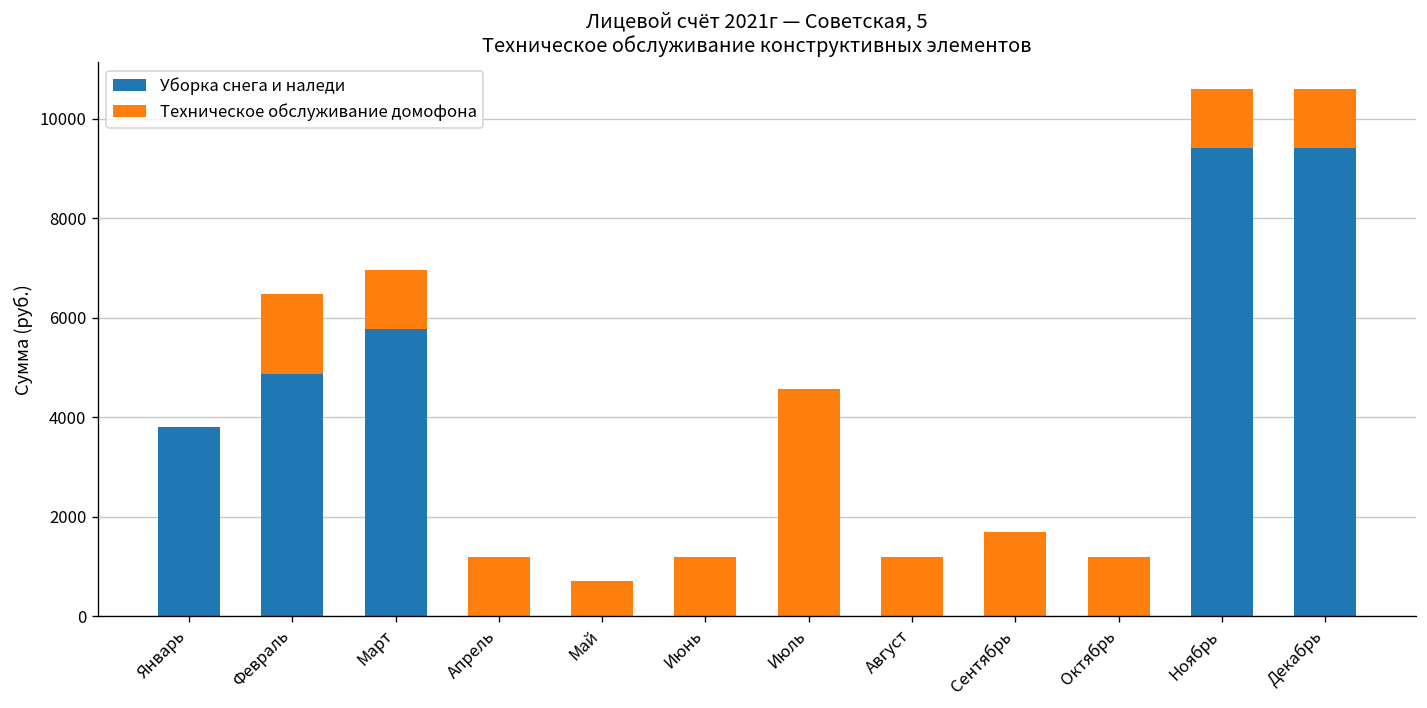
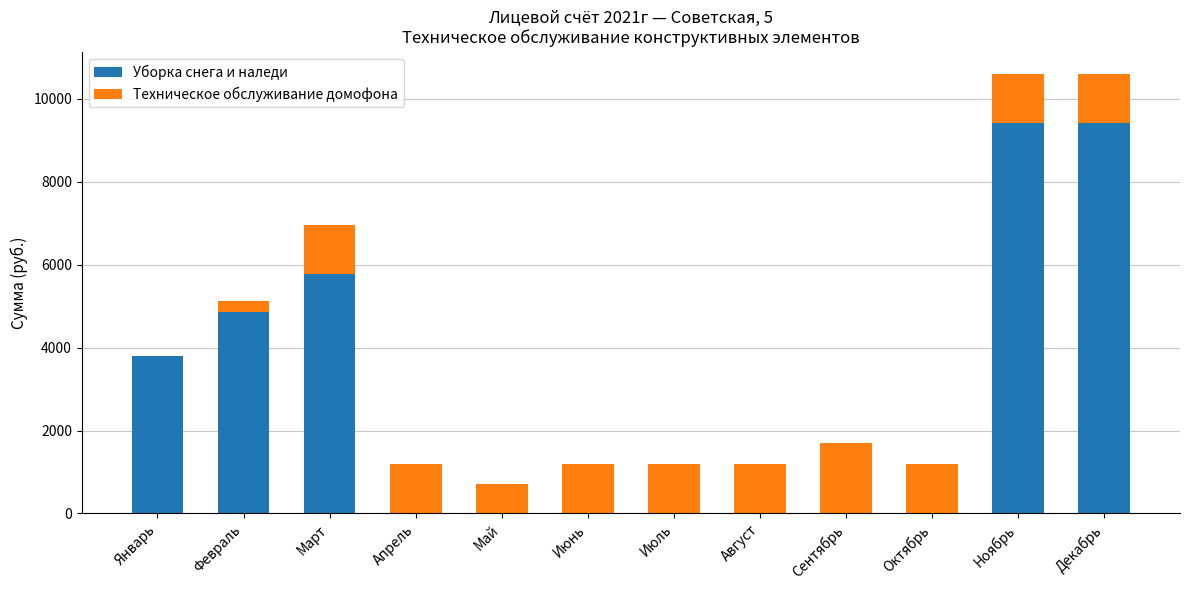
Техническое обслуживание домофона, Февраль: 1600 -> 300
Техническое обслуживание домофона, Июль: 4600 -> 1200
